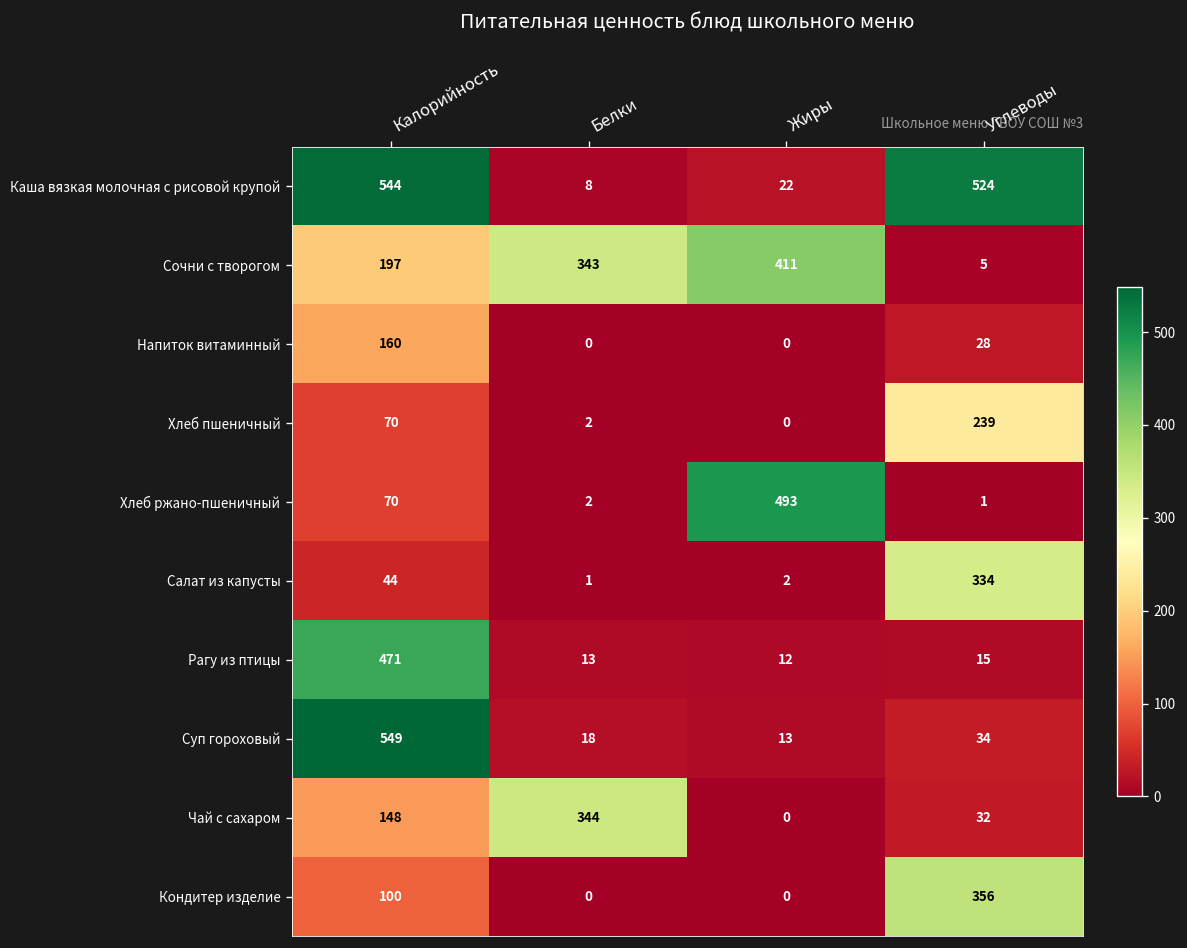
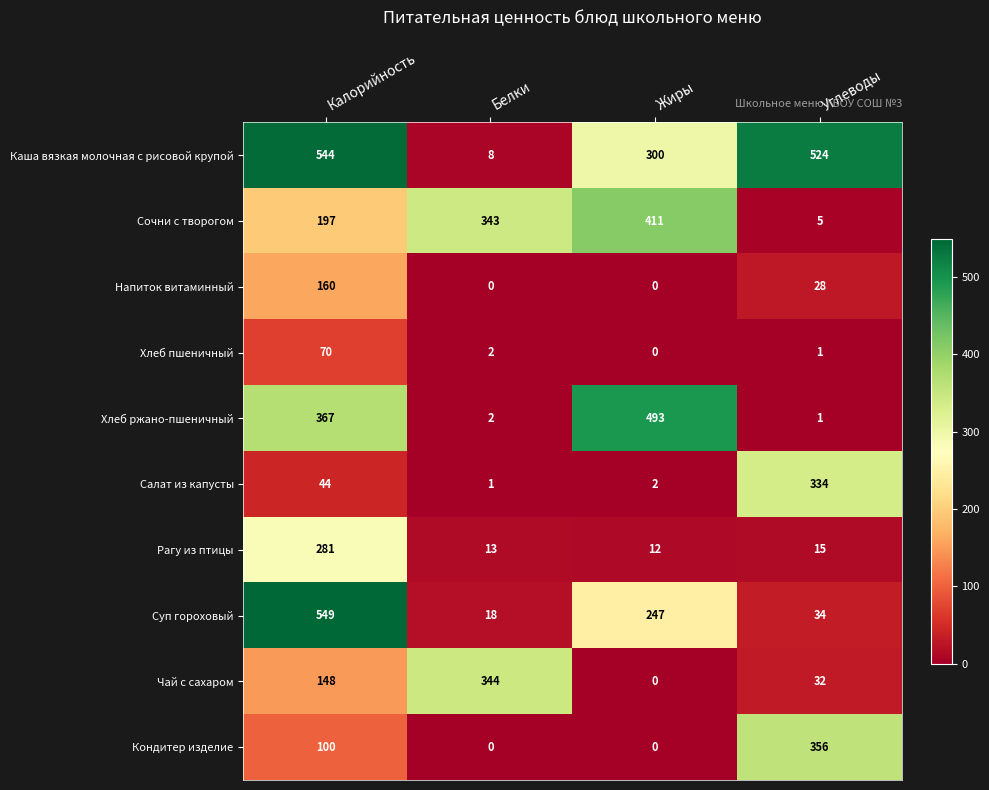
Каша вязкая молочная с рисовой крупой, Жиры: 22 -> 300
Хлеб пшеничный, Углеводы: 239 -> 1
Хлеб ржано-пшеничный, Калорийность: 70 -> 367
Рагу из птицы, Калорийность: 471 -> 281
Суп гороховый, Жиры: 13 -> 247
